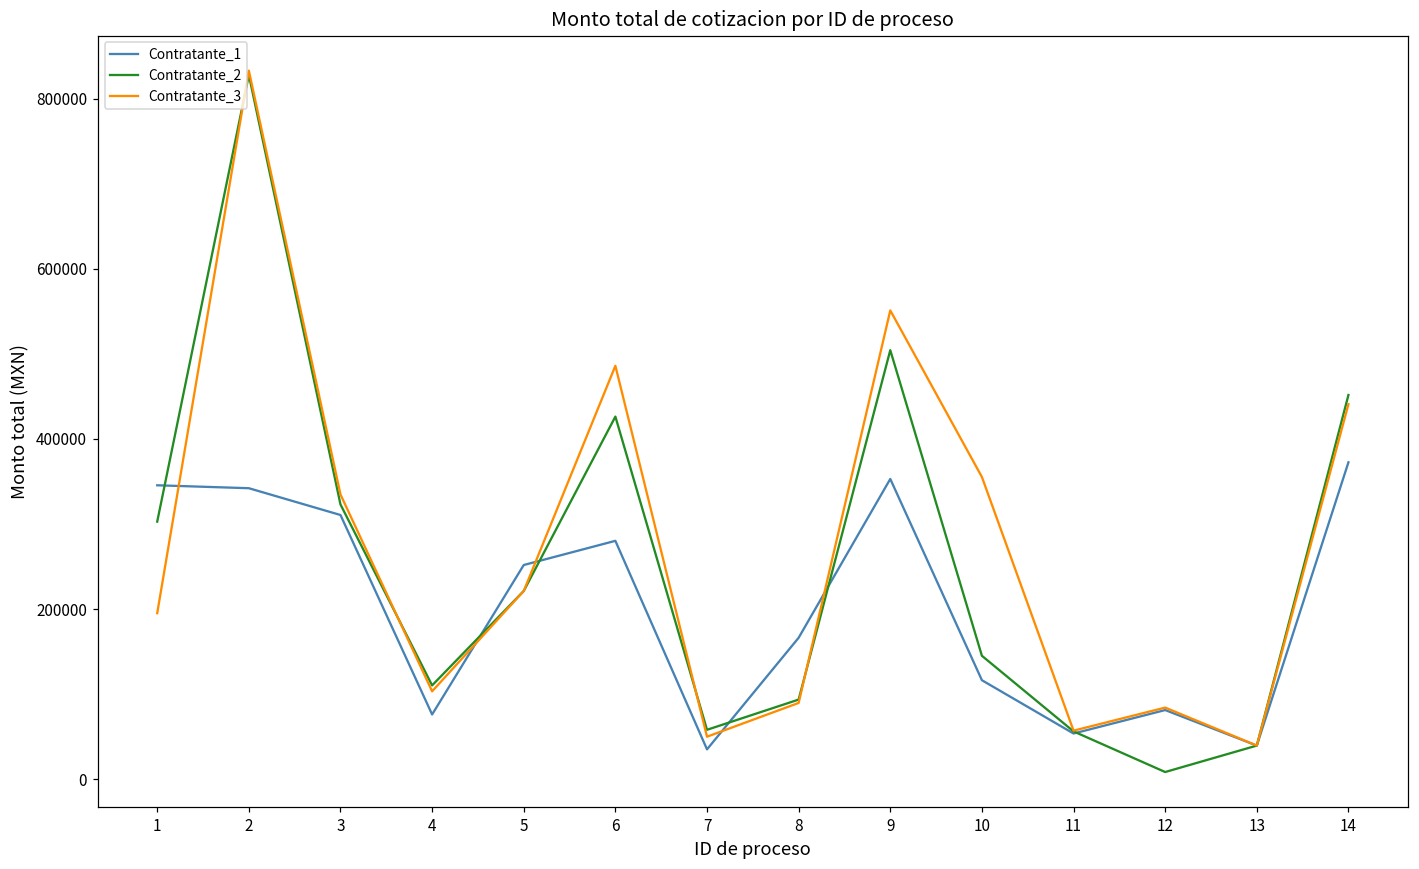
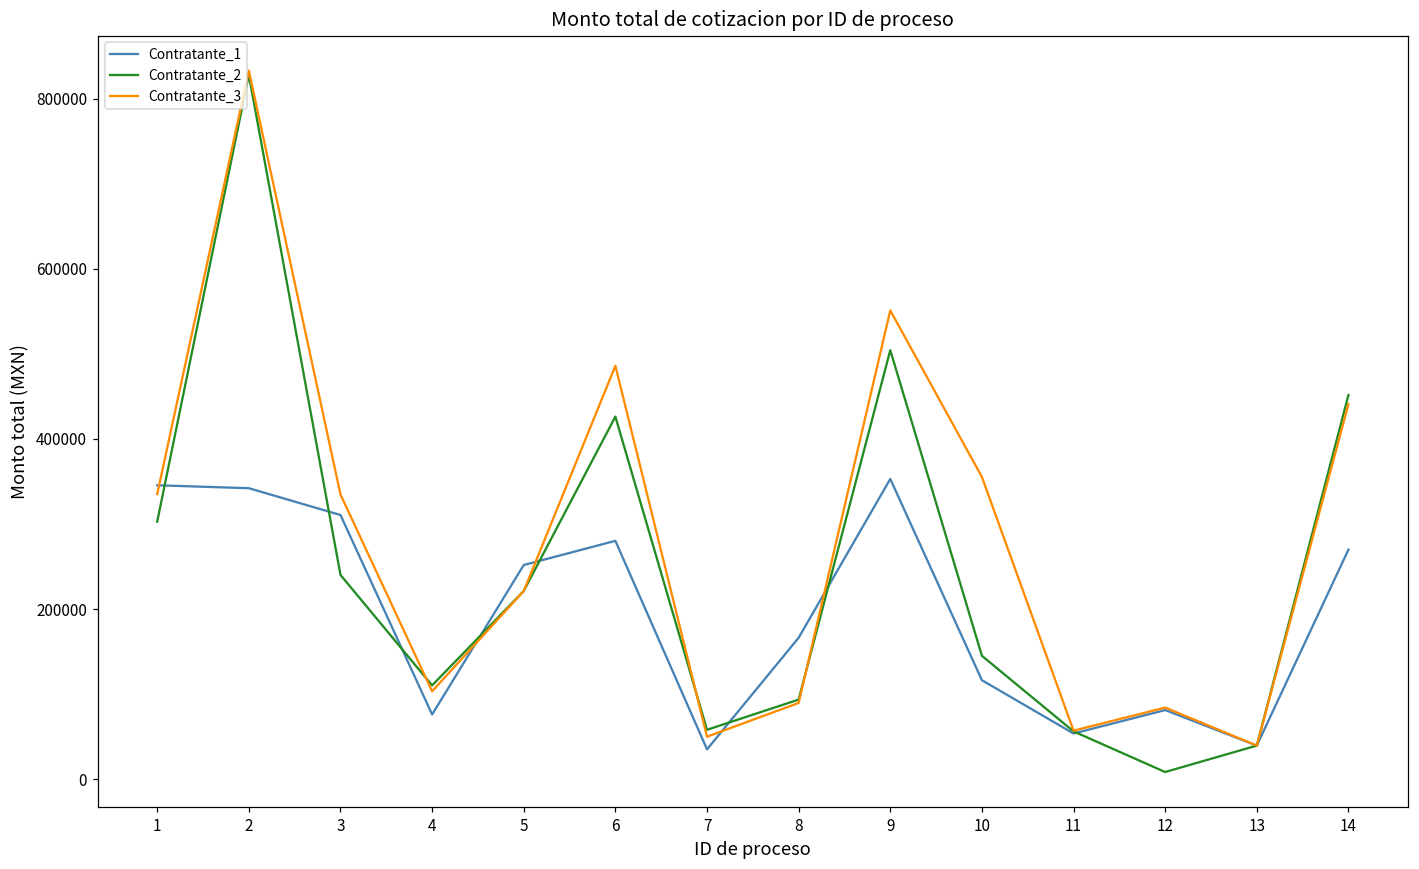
Contratante_3, 1: 200000 -> 340000
Contratante_2, 3: 320000 -> 240000
Contratante_1, 14: 370000 -> 270000
